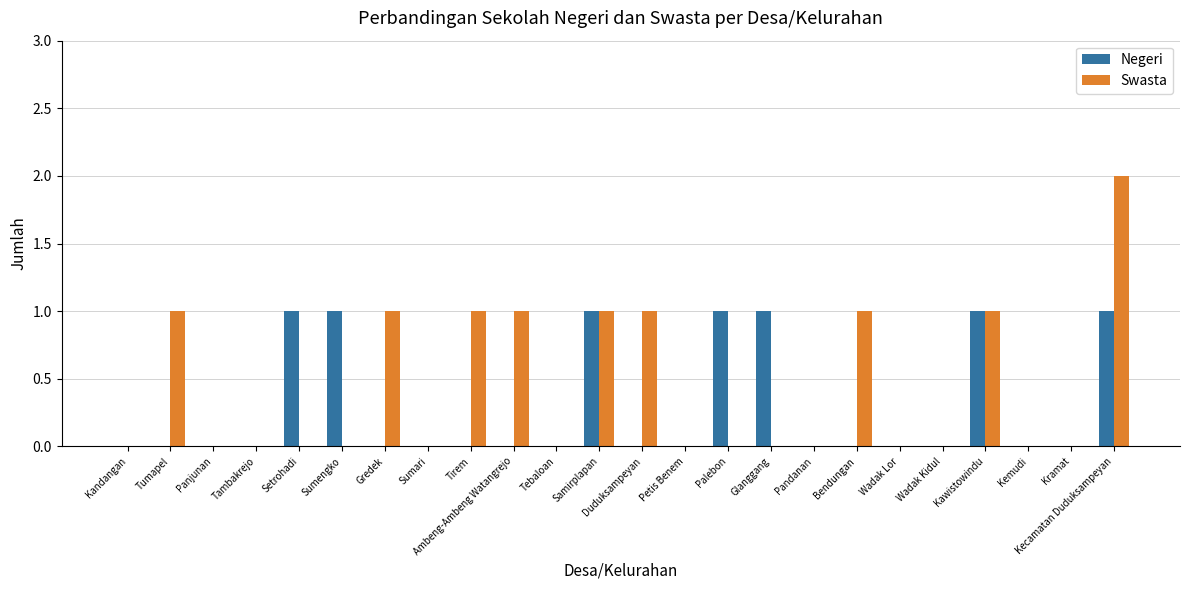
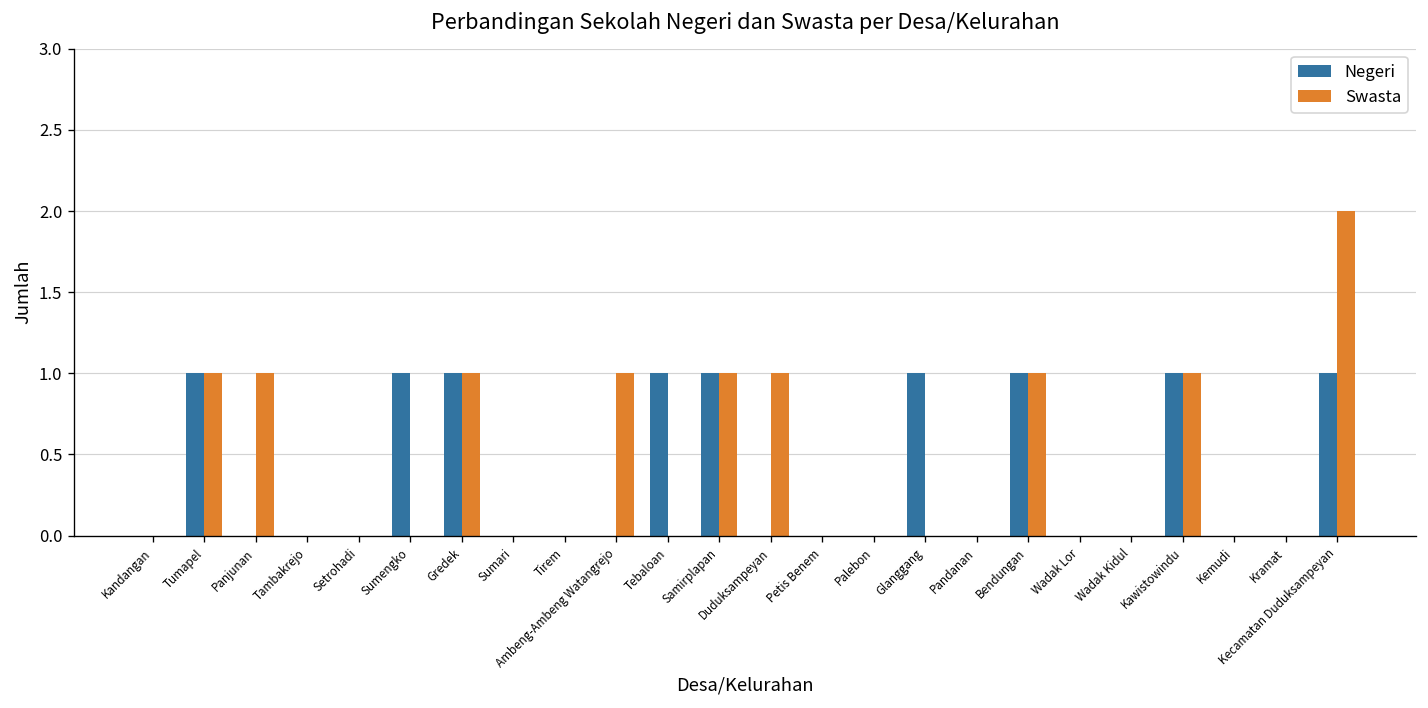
Negeri, Tumapel: 0 -> 1
Swasta, Panjunan: 0 -> 1
Negeri, Setrohadi: 1 -> 0
Negeri, Gredek: 0 -> 1
Swasta, Tirem: 1 -> 0
Negeri, Tebaloan: 0 -> 1
Negeri, Palebon: 1 -> 0
Negeri, Bendungan: 0 -> 1
